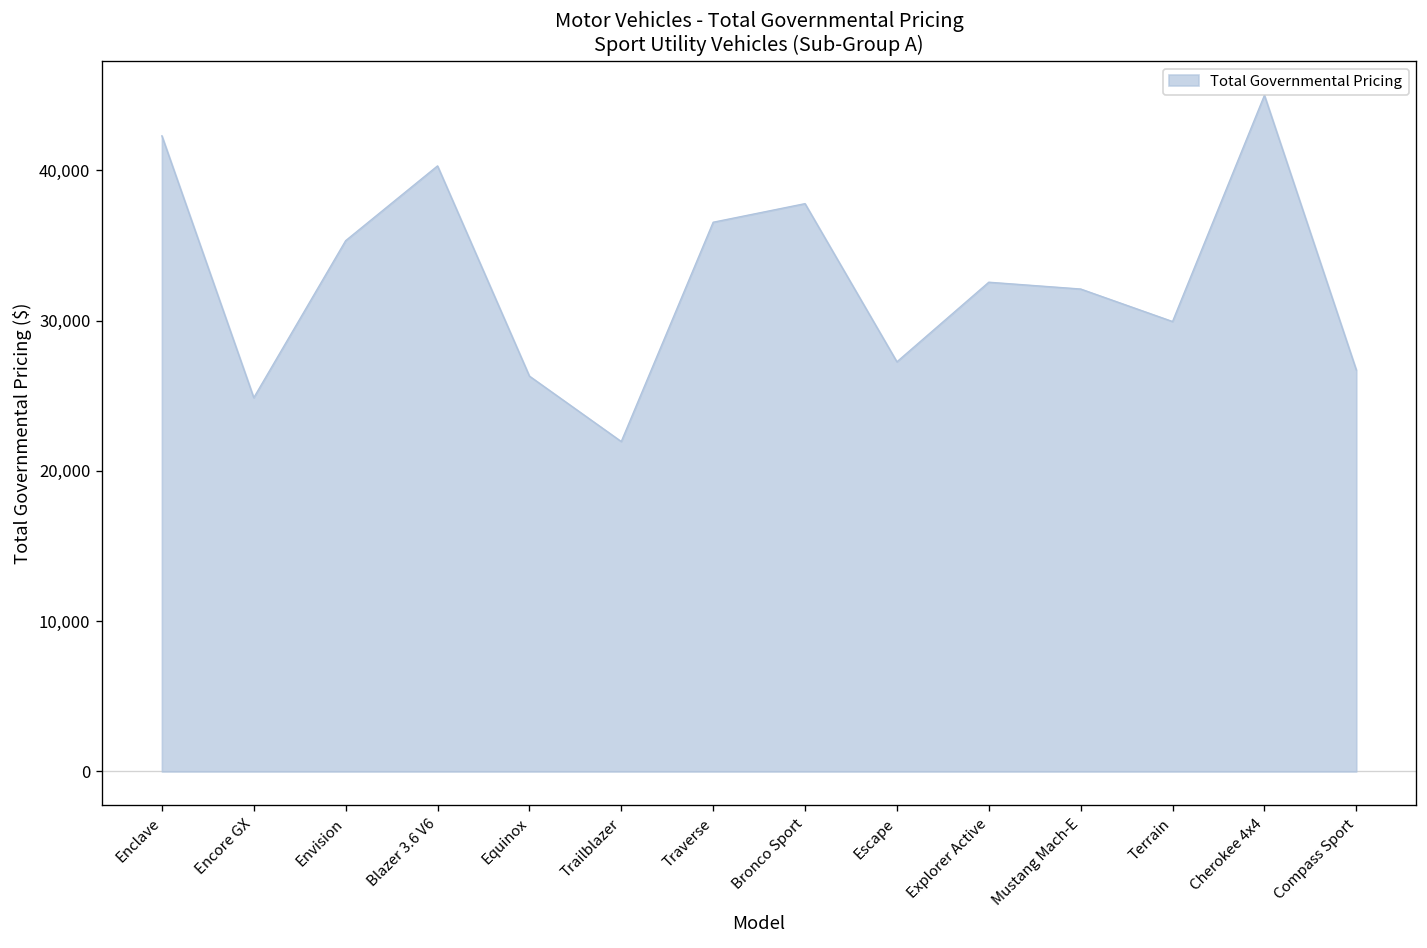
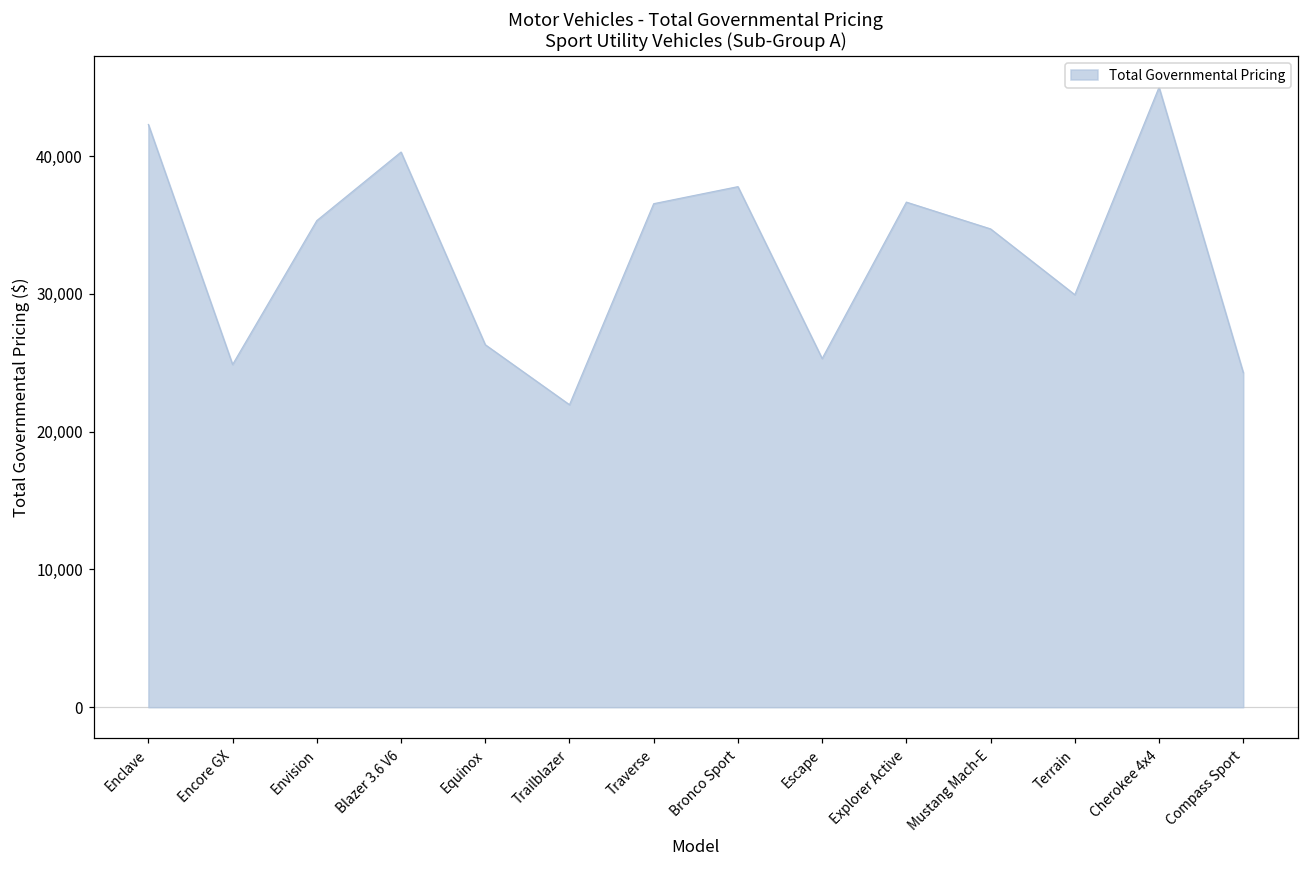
Escape: 27,300 -> 25,300
Explorer Active: 32,600 -> 36,700
Mustang Mach-E: 32,100 -> 34,700
Compass Sport: 26,700 -> 24,300
